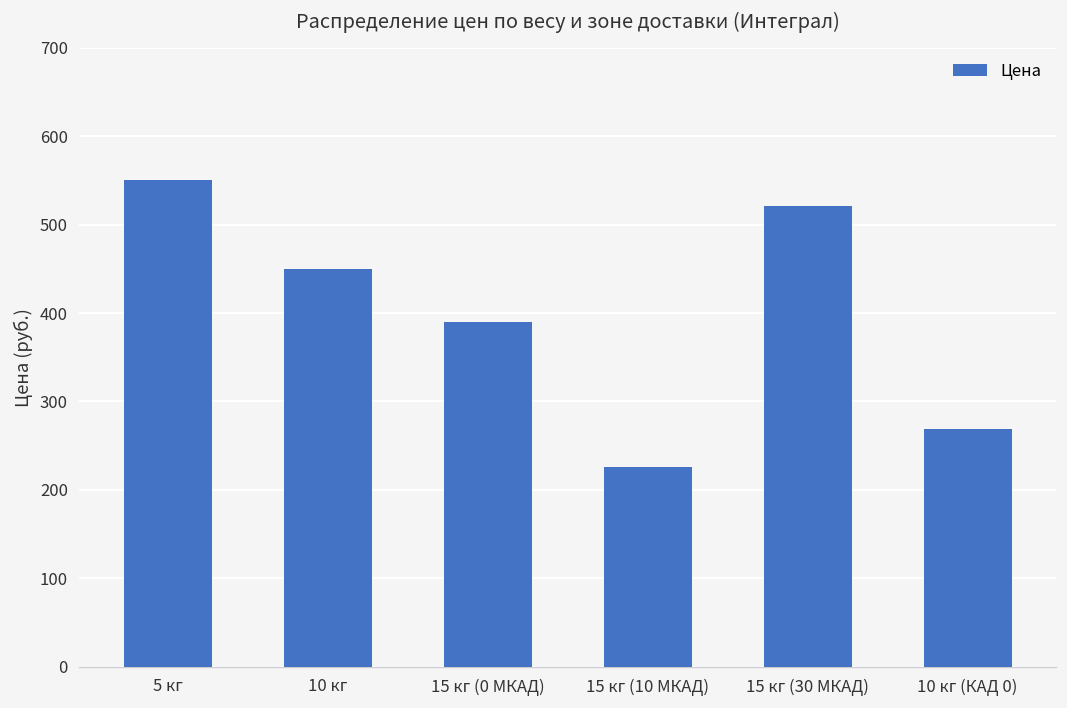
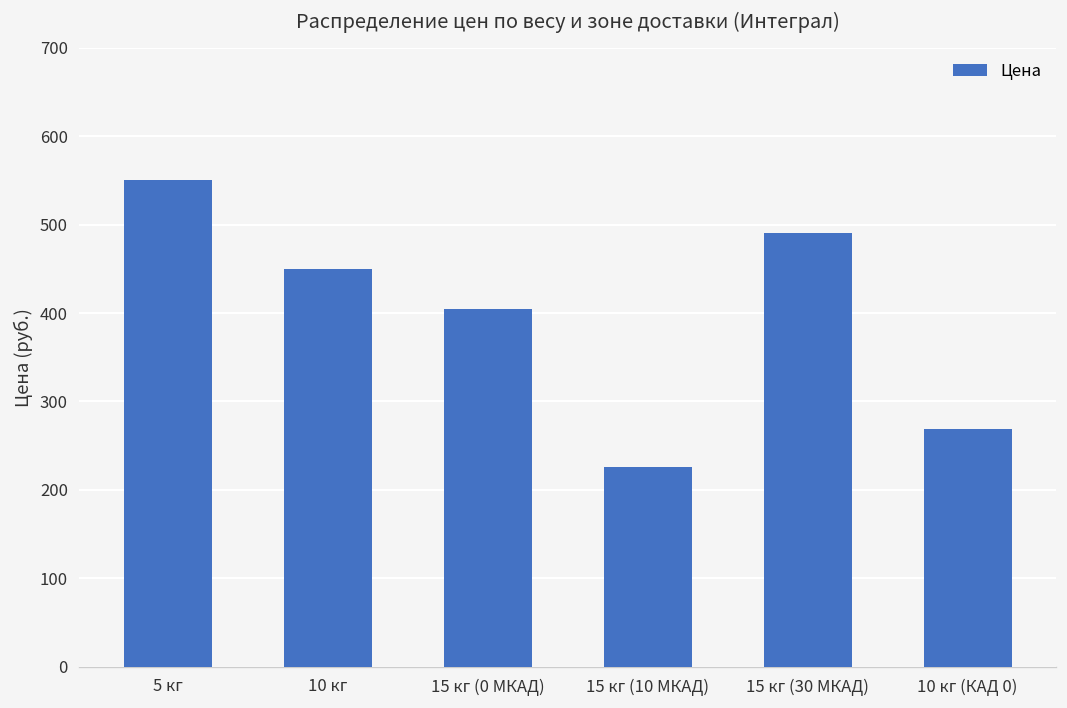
15 кг (0 МКАД): 390 -> 410
15 кг (30 МКАД): 520 -> 490
